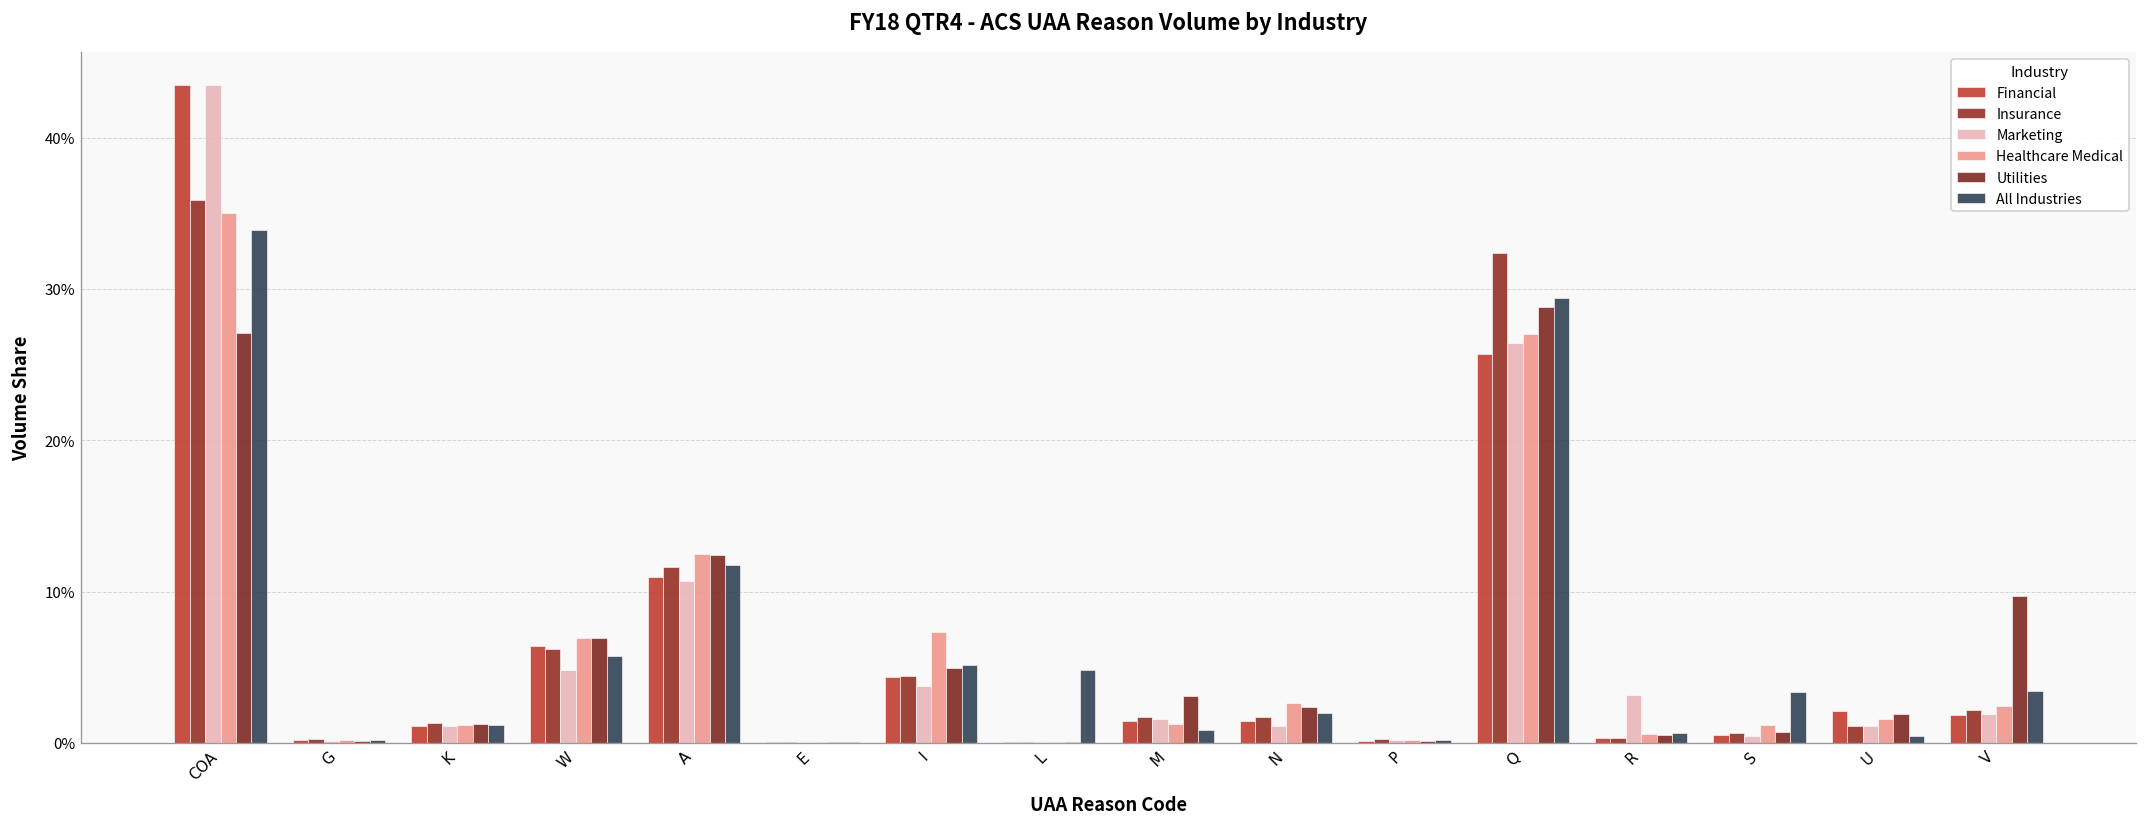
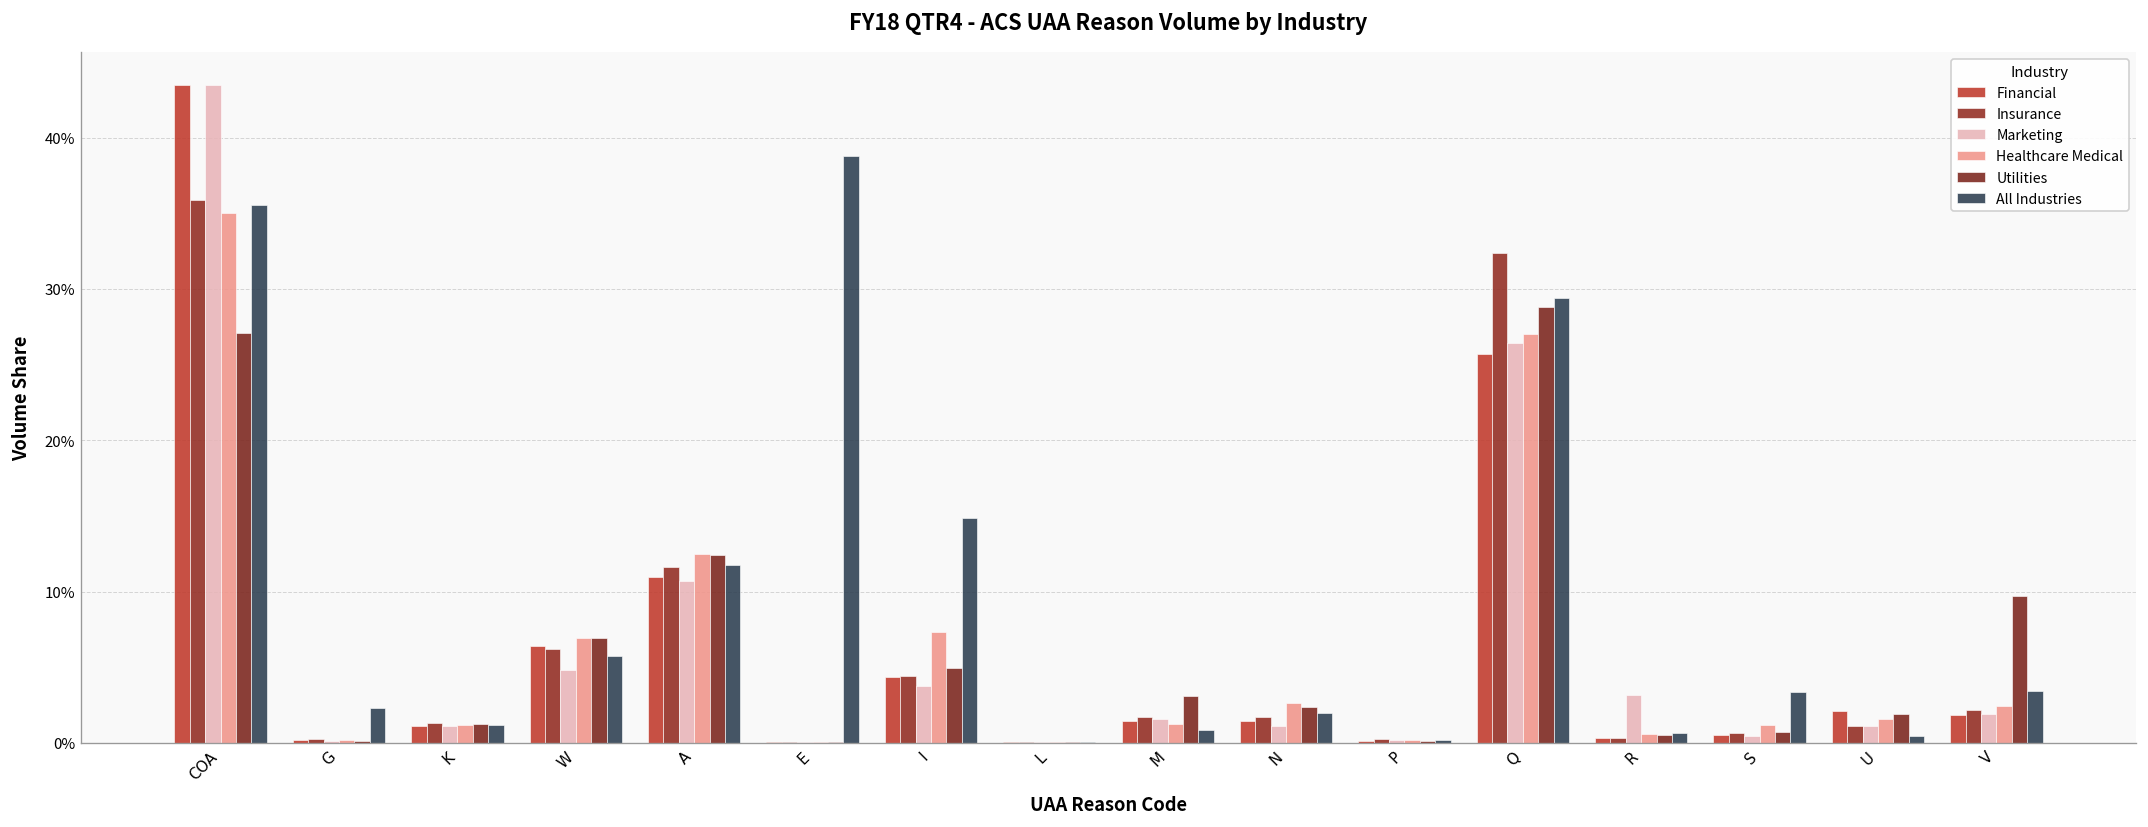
All Industries, COA: 33.9% -> 35.6%
All Industries, G: 0.2% -> 2.3%
All Industries, E: 0.0% -> 38.8%
All Industries, I: 5.2% -> 14.8%
All Industries, L: 4.8% -> 0.0%
